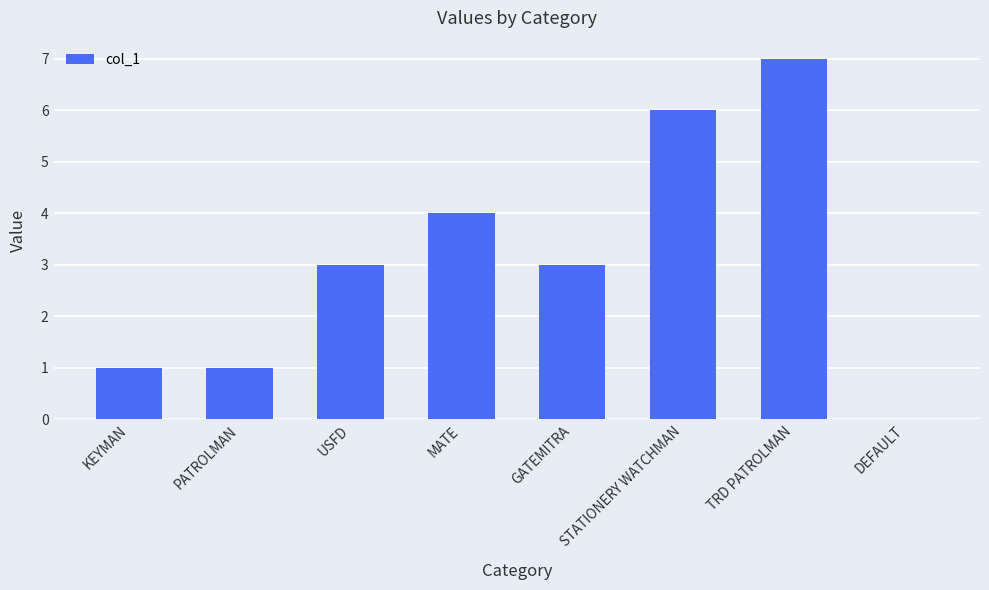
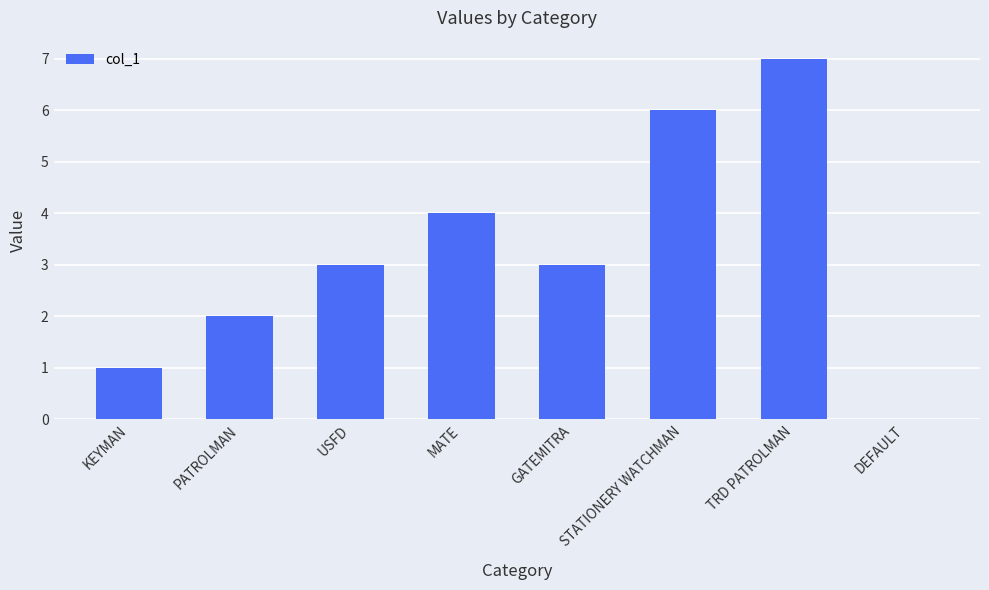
PATROLMAN: 1 -> 2
